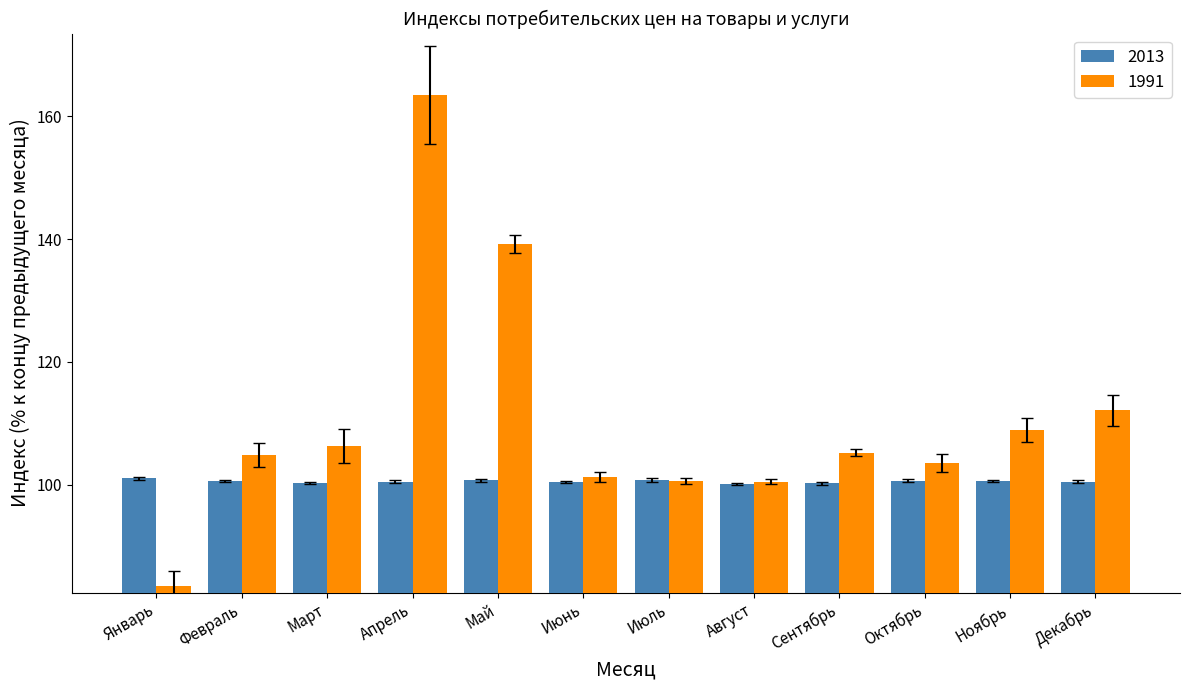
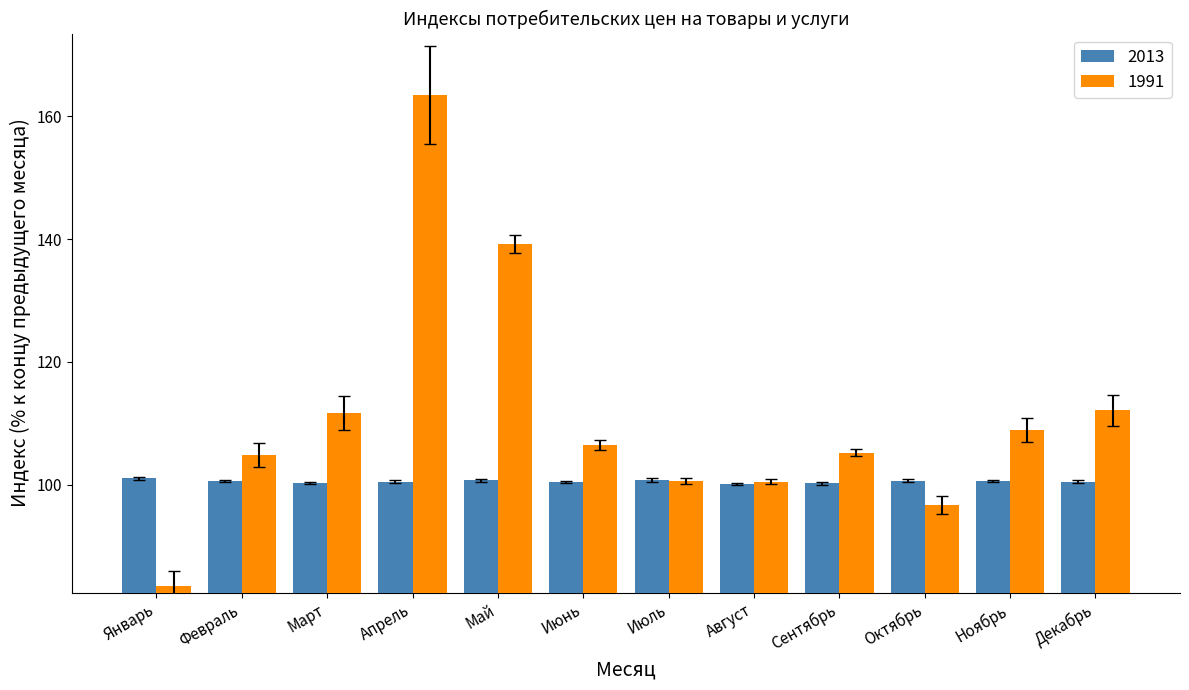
1991, Март: 106 -> 112
1991, Июнь: 101 -> 107
1991, Октябрь: 104 -> 97
